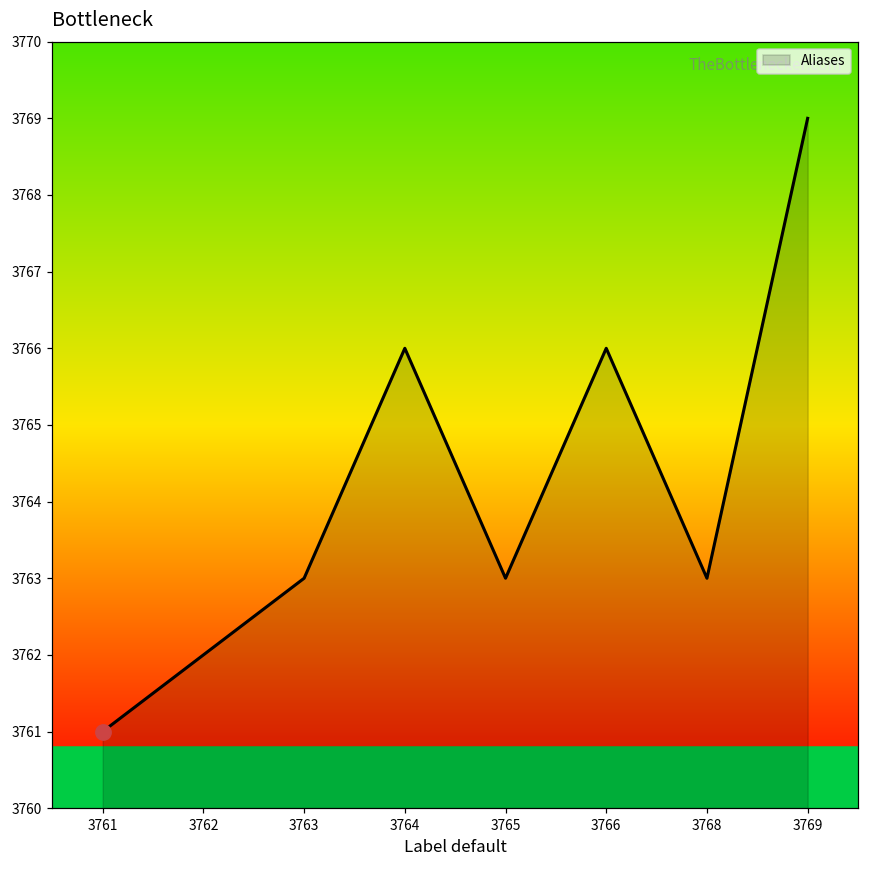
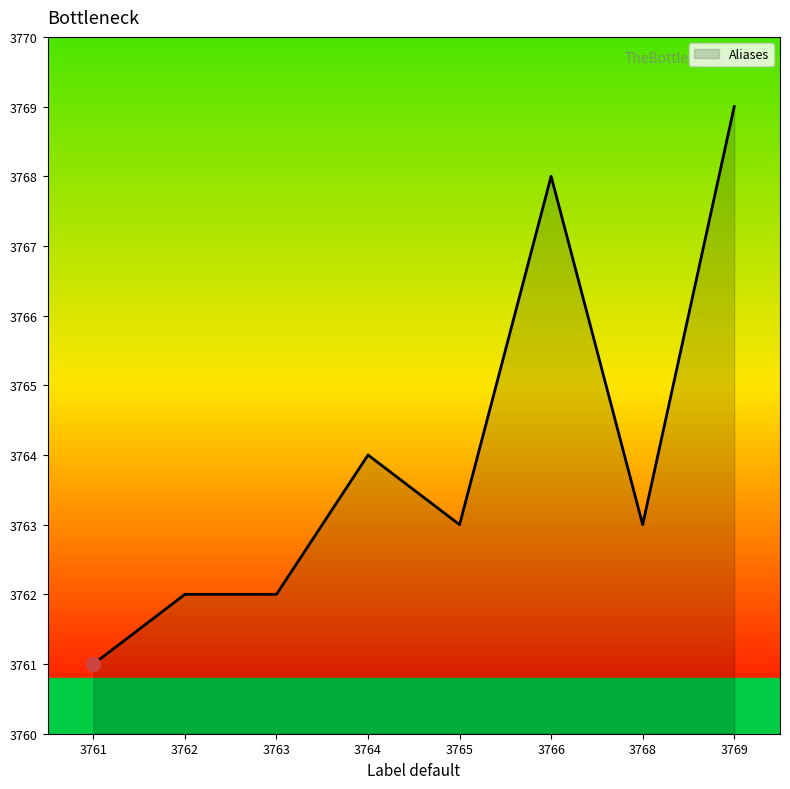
Aliases, 3763: 3763 -> 3762
Aliases, 3764: 3766 -> 3764
Aliases, 3766: 3766 -> 3768
